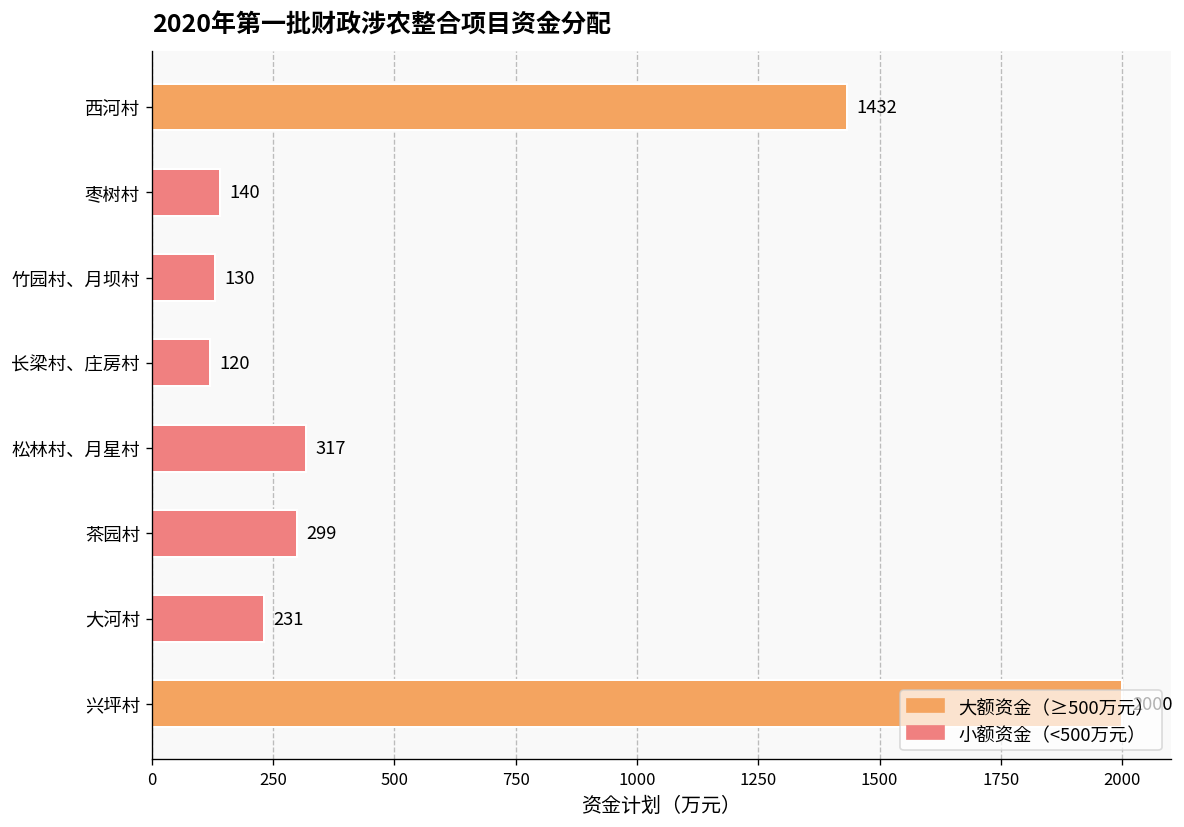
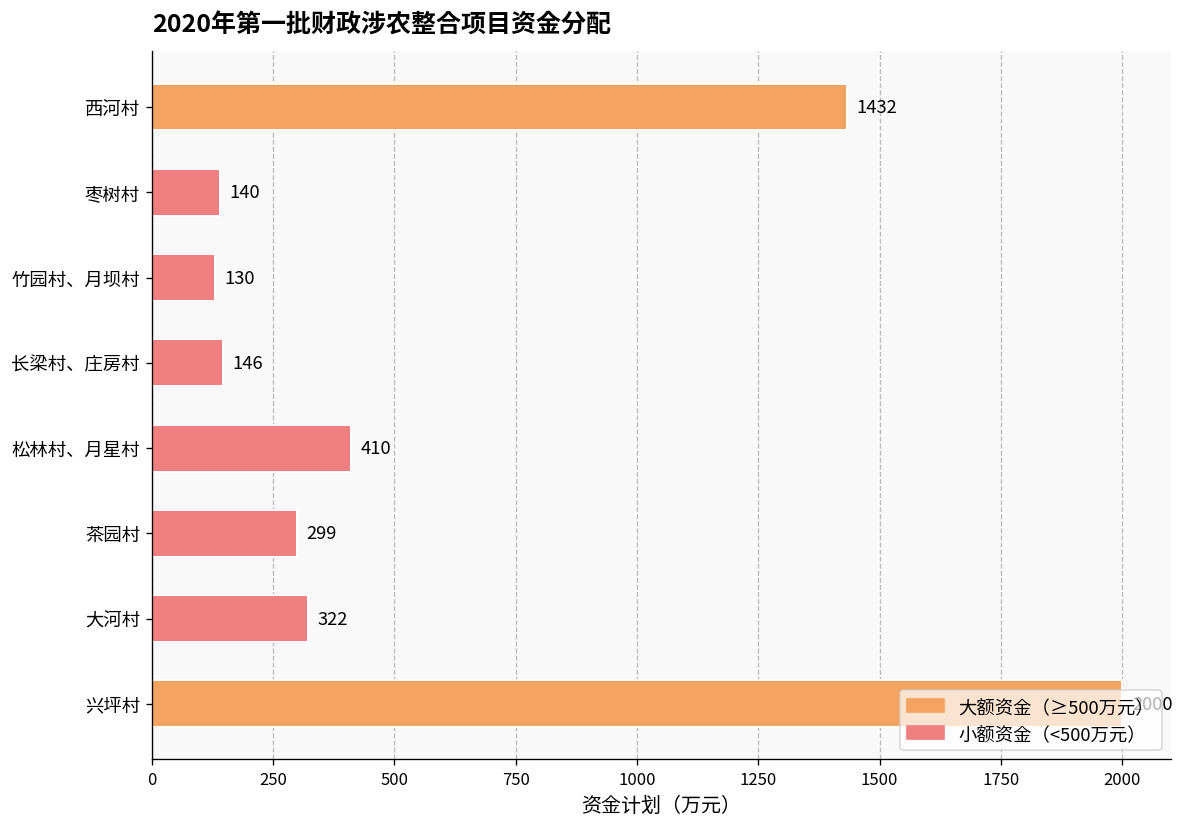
长梁村、庄房村: 120 -> 146
松林村、月星村: 317 -> 410
大河村: 231 -> 322
